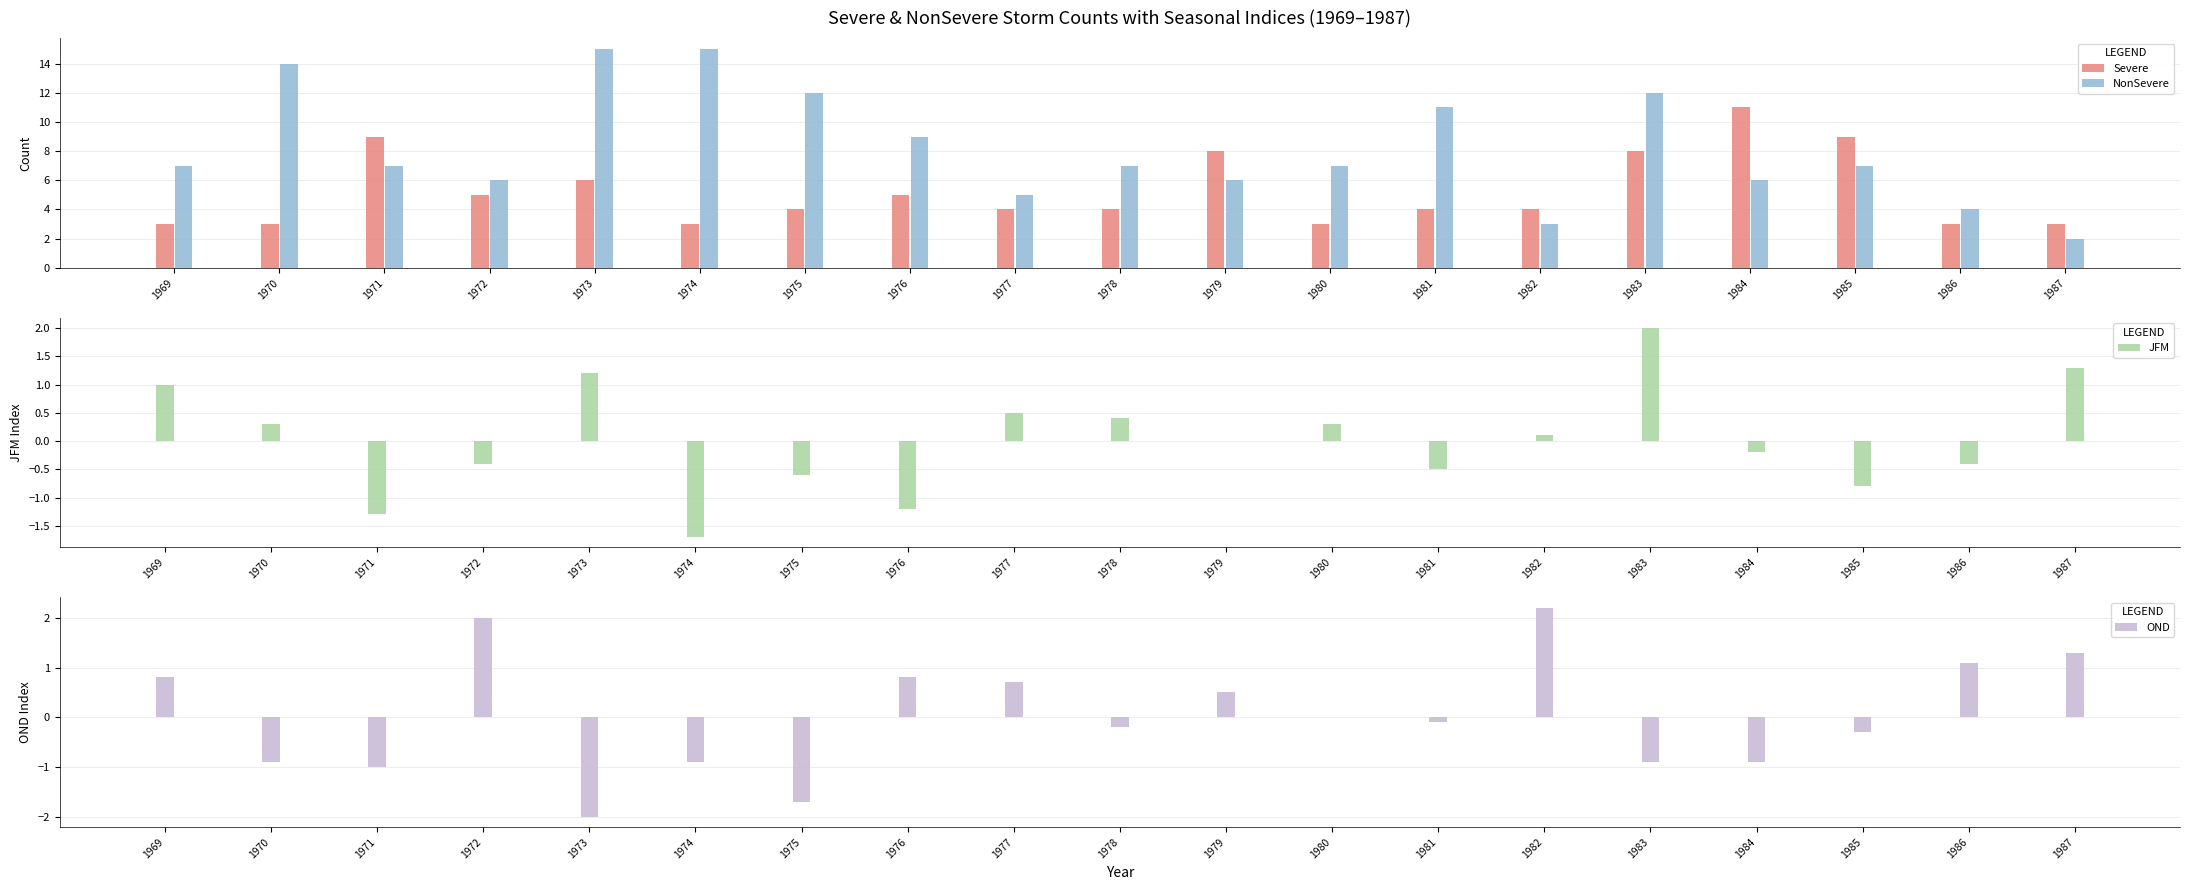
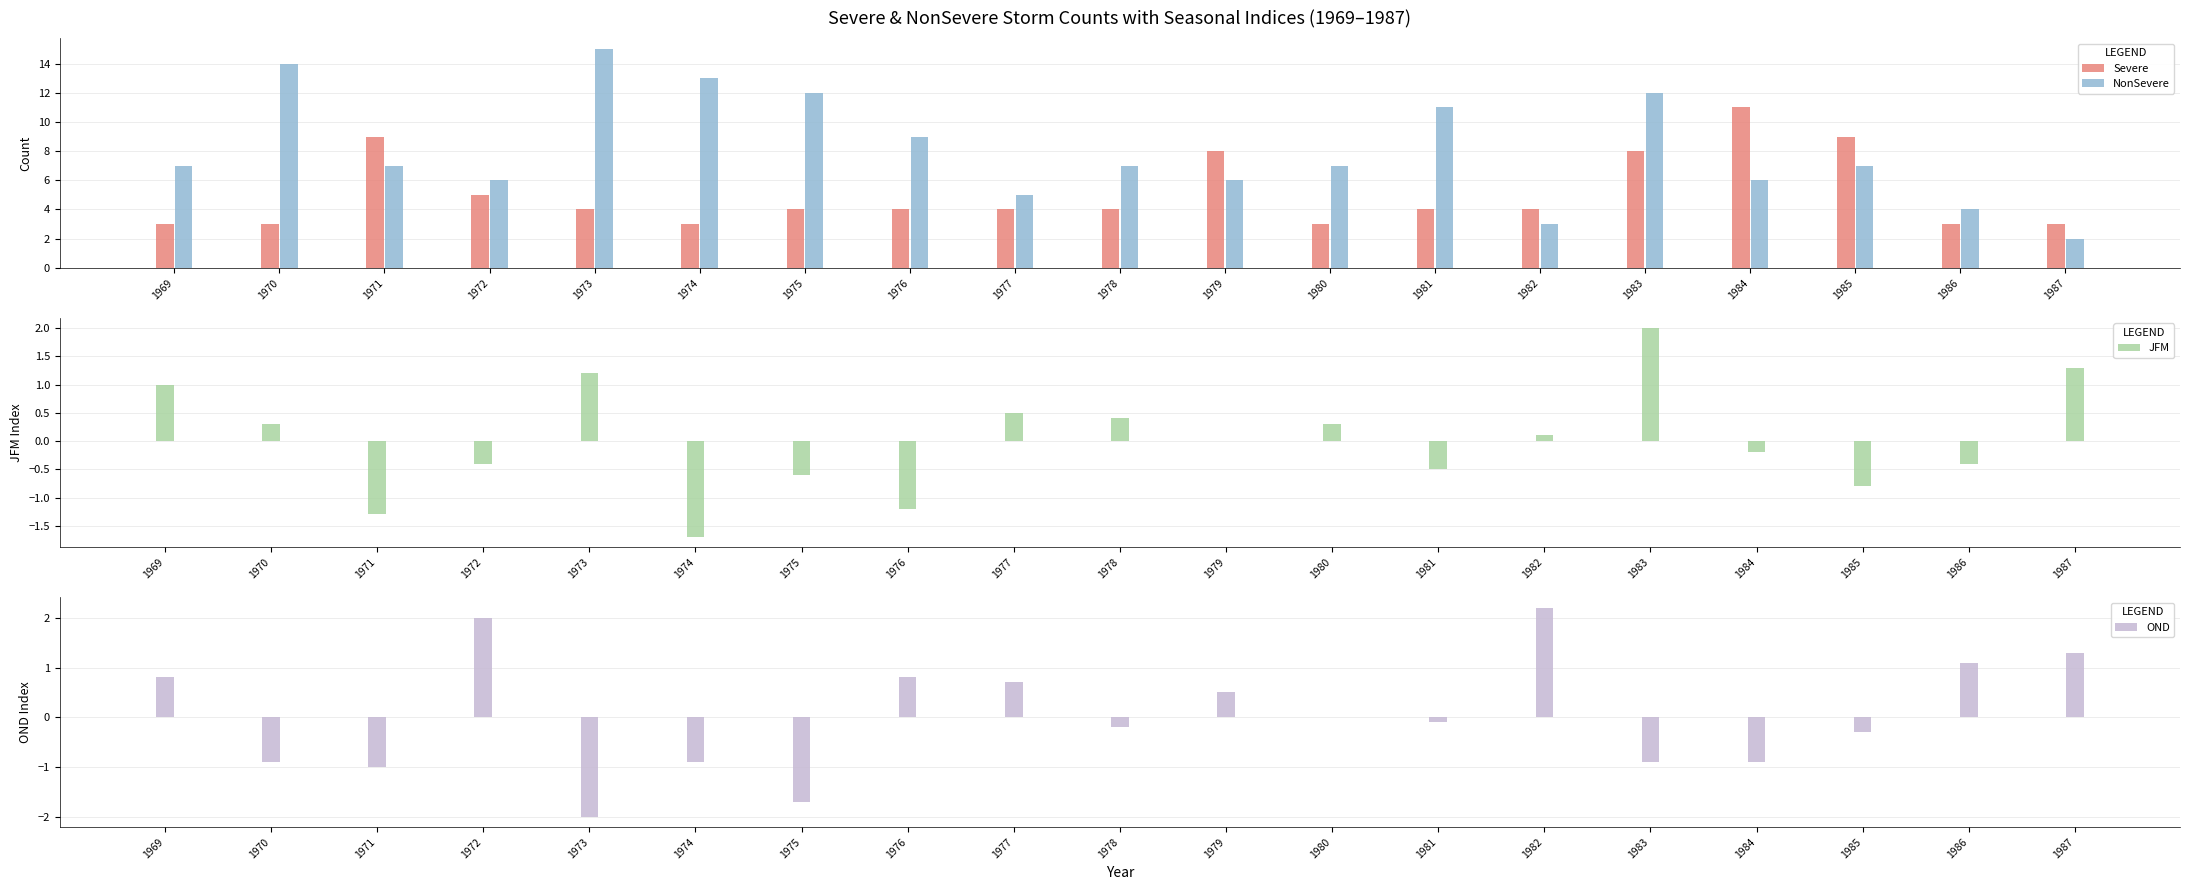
Severe & NonSevere Storm Counts with Seasonal Indices (1969–1987), Severe, 1973: 6 -> 4
Severe & NonSevere Storm Counts with Seasonal Indices (1969–1987), NonSevere, 1974: 15 -> 13
Severe & NonSevere Storm Counts with Seasonal Indices (1969–1987), Severe, 1976: 5 -> 4
